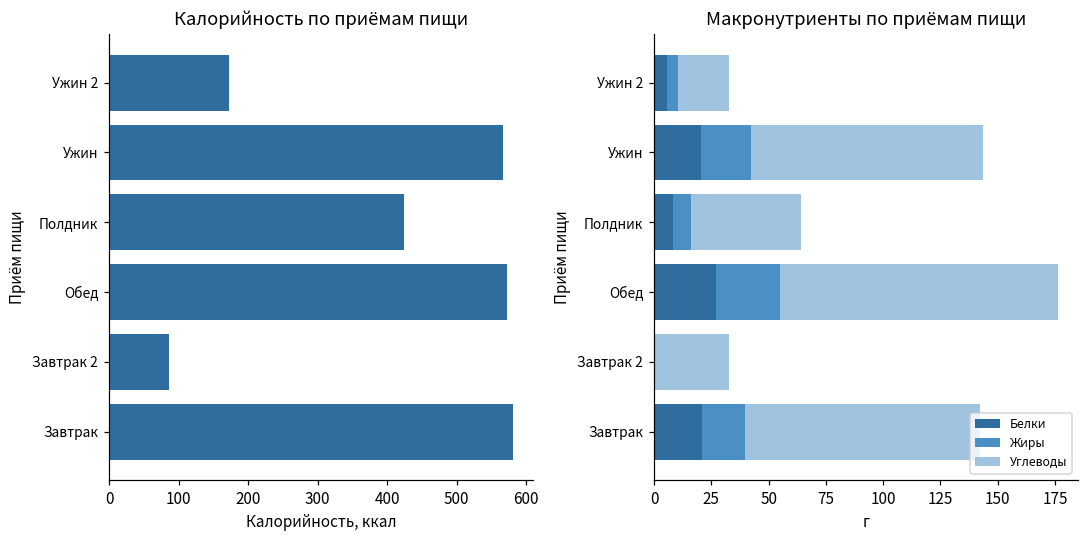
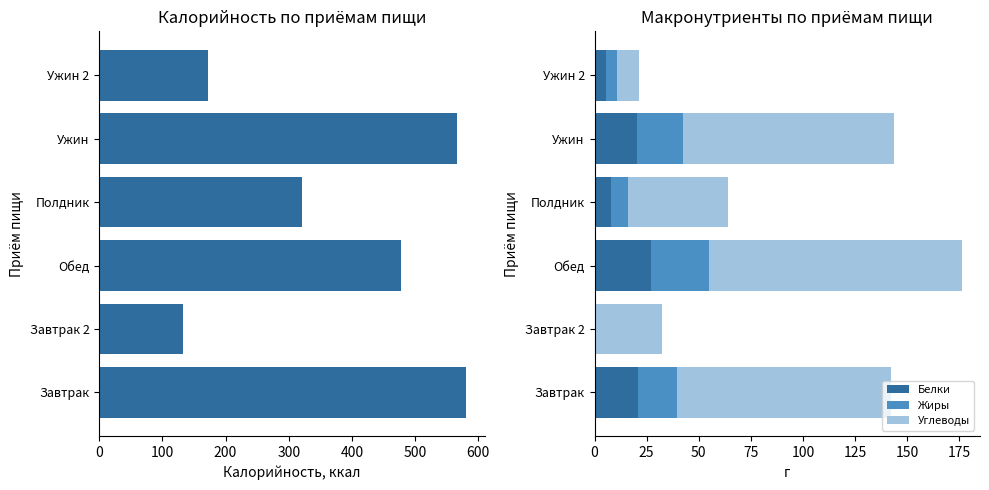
Калорийность по приёмам пищи, Полдник: 430 -> 320
Калорийность по приёмам пищи, Обед: 570 -> 480
Калорийность по приёмам пищи, Завтрак 2: 90 -> 130
Макронутриенты по приёмам пищи, Углеводы, Ужин 2: 22 -> 11
